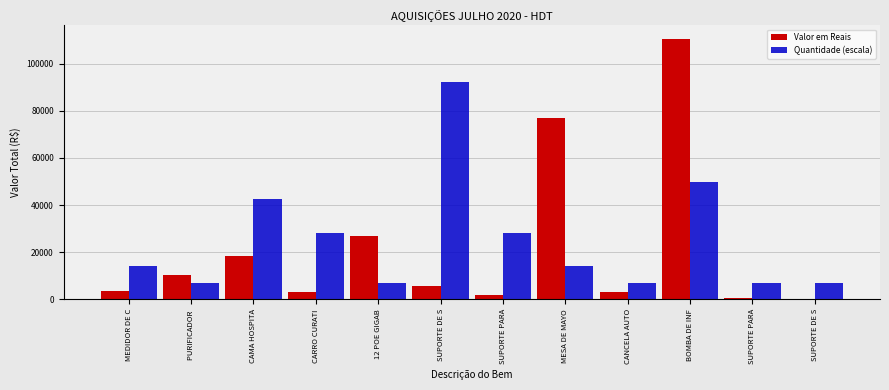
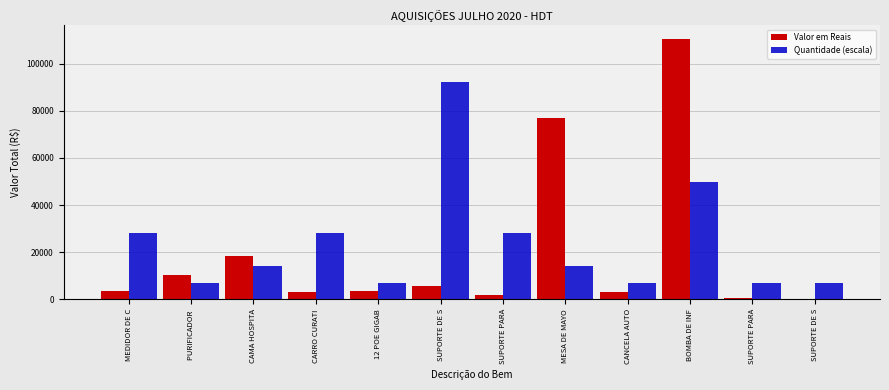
Quantidade (escala), MEDIDOR DE C: 14000 -> 28000
Quantidade (escala), CAMA HOSPITA: 43000 -> 14000
Valor em Reais, 12 POE GIGAB: 27000 -> 4000
